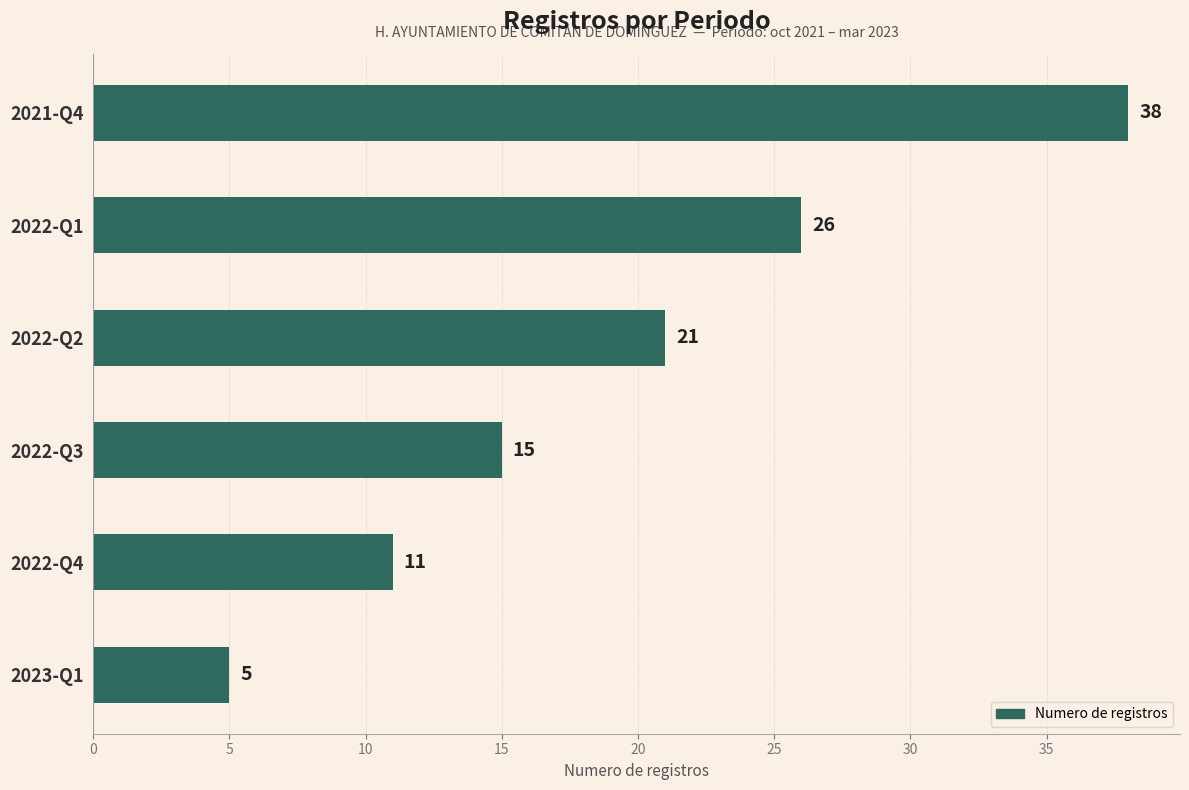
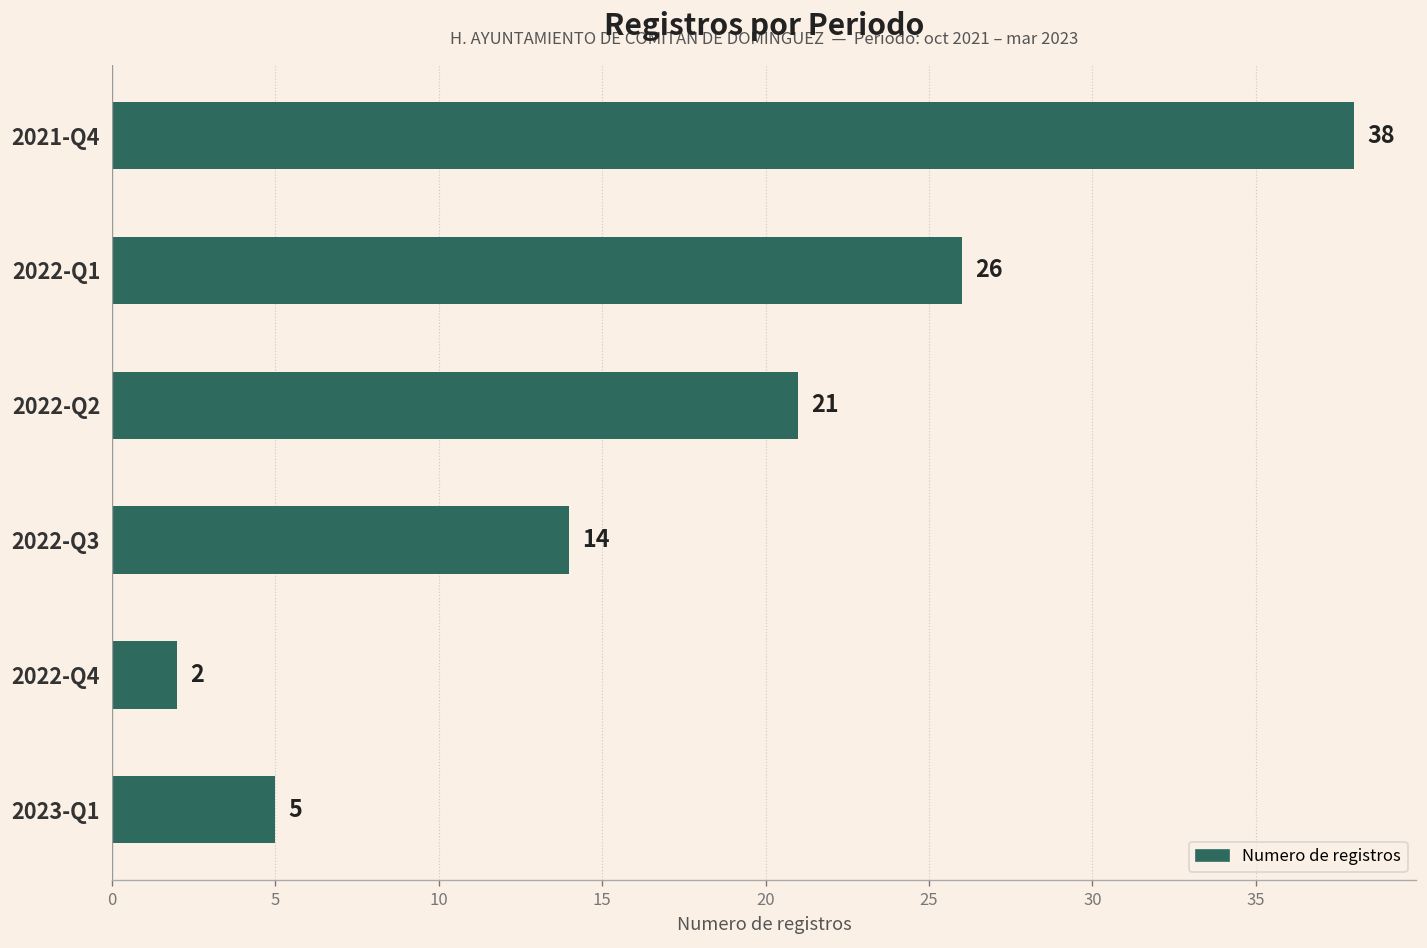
2022-Q3: 15 -> 14
2022-Q4: 11 -> 2
